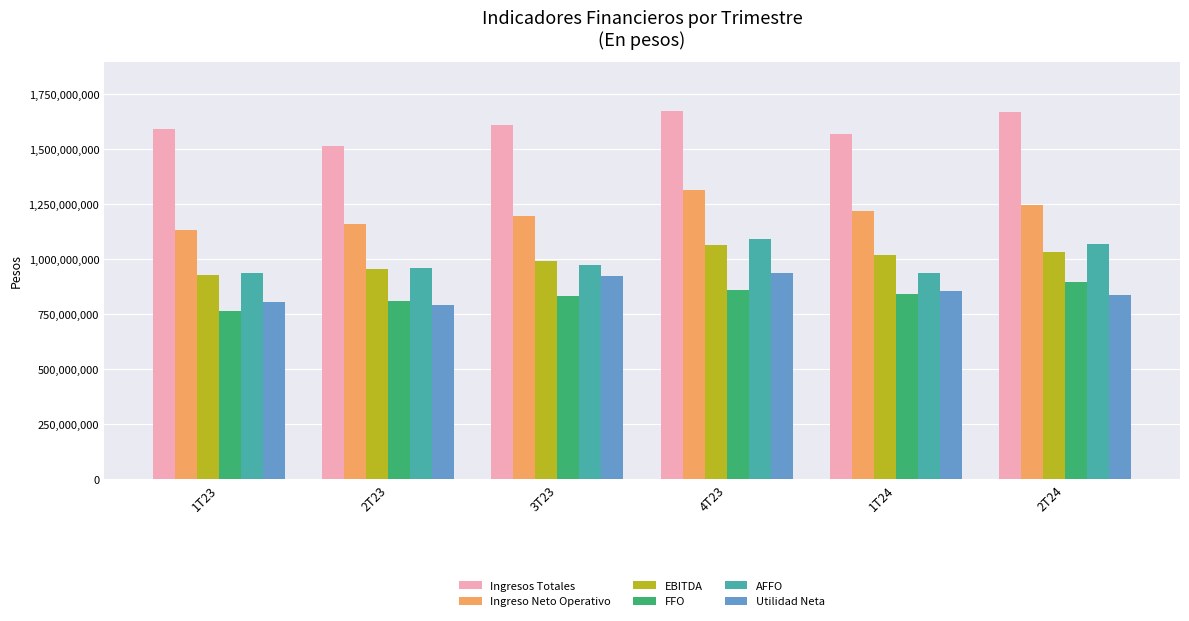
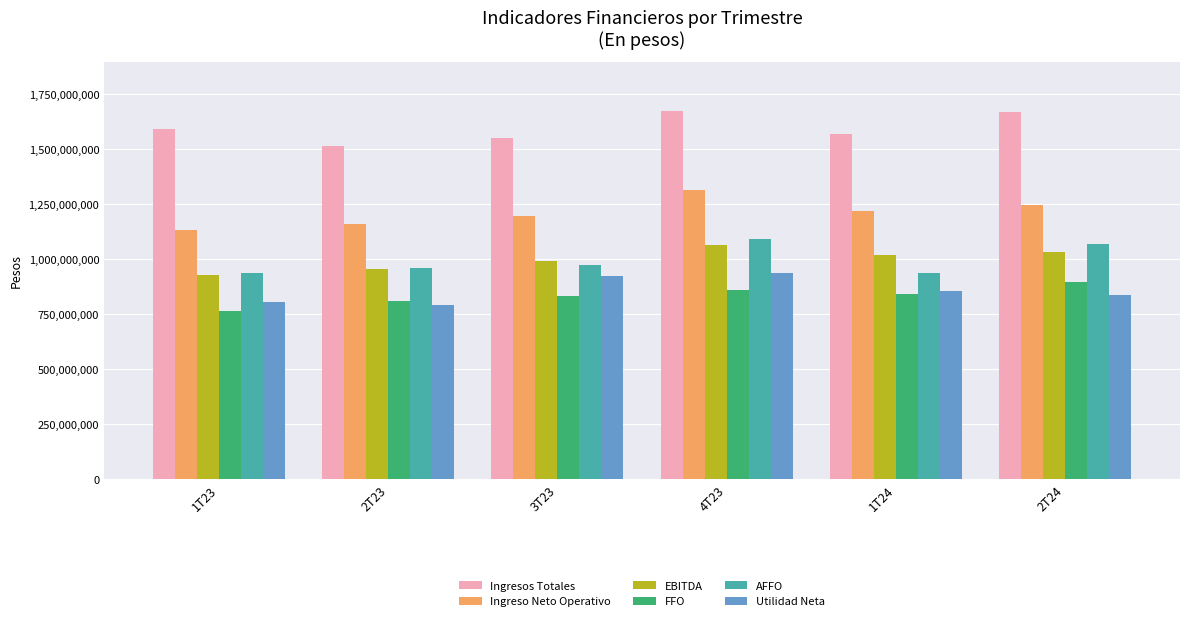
Ingresos Totales, 3T23: 1,610,000,000 -> 1,550,000,000
